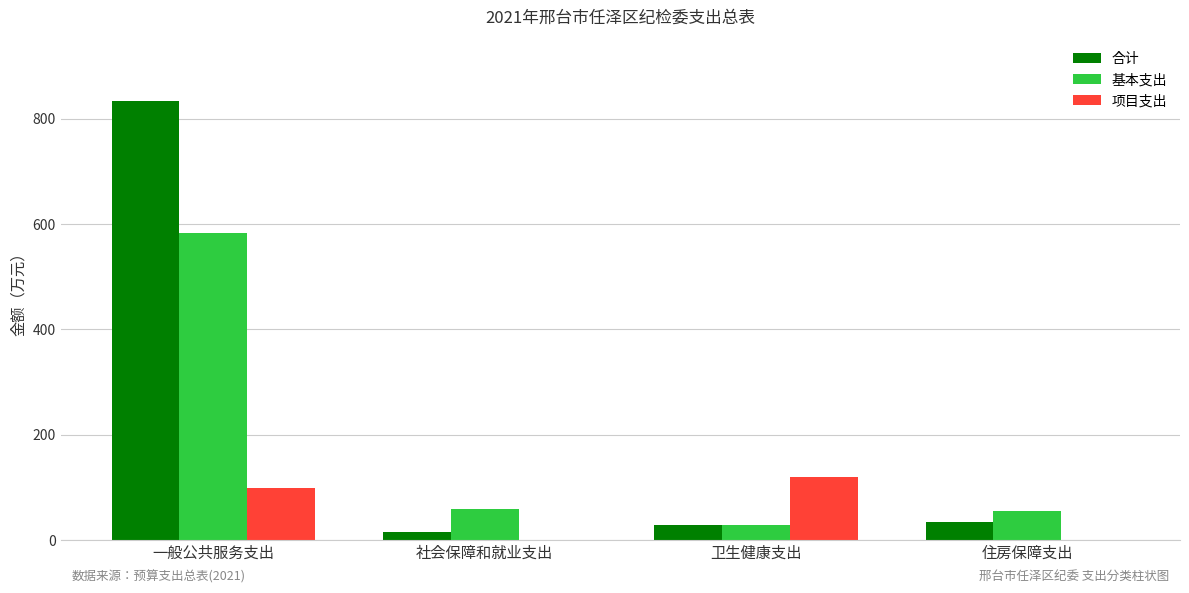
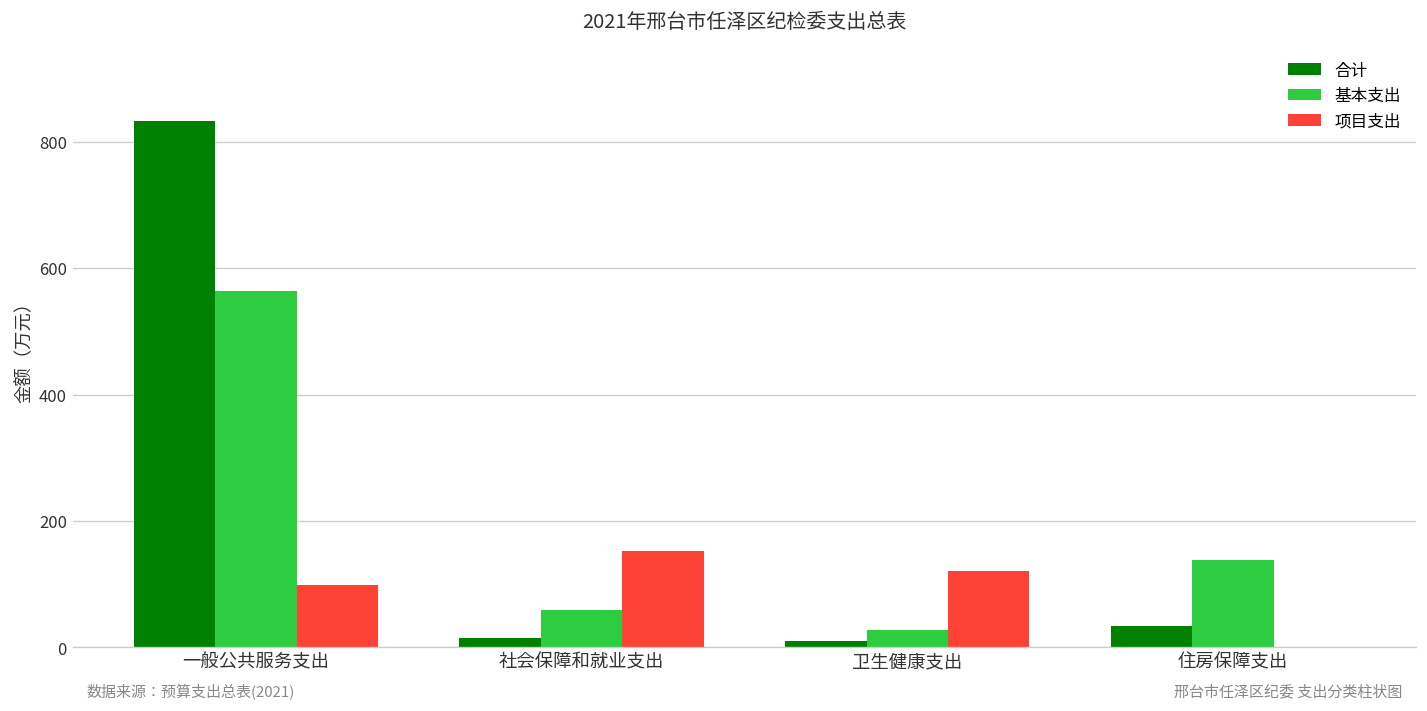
基本支出, 一般公共服务支出: 580 -> 560
项目支出, 社会保障和就业支出: 0 -> 150
合计, 卫生健康支出: 30 -> 10
基本支出, 住房保障支出: 50 -> 140
